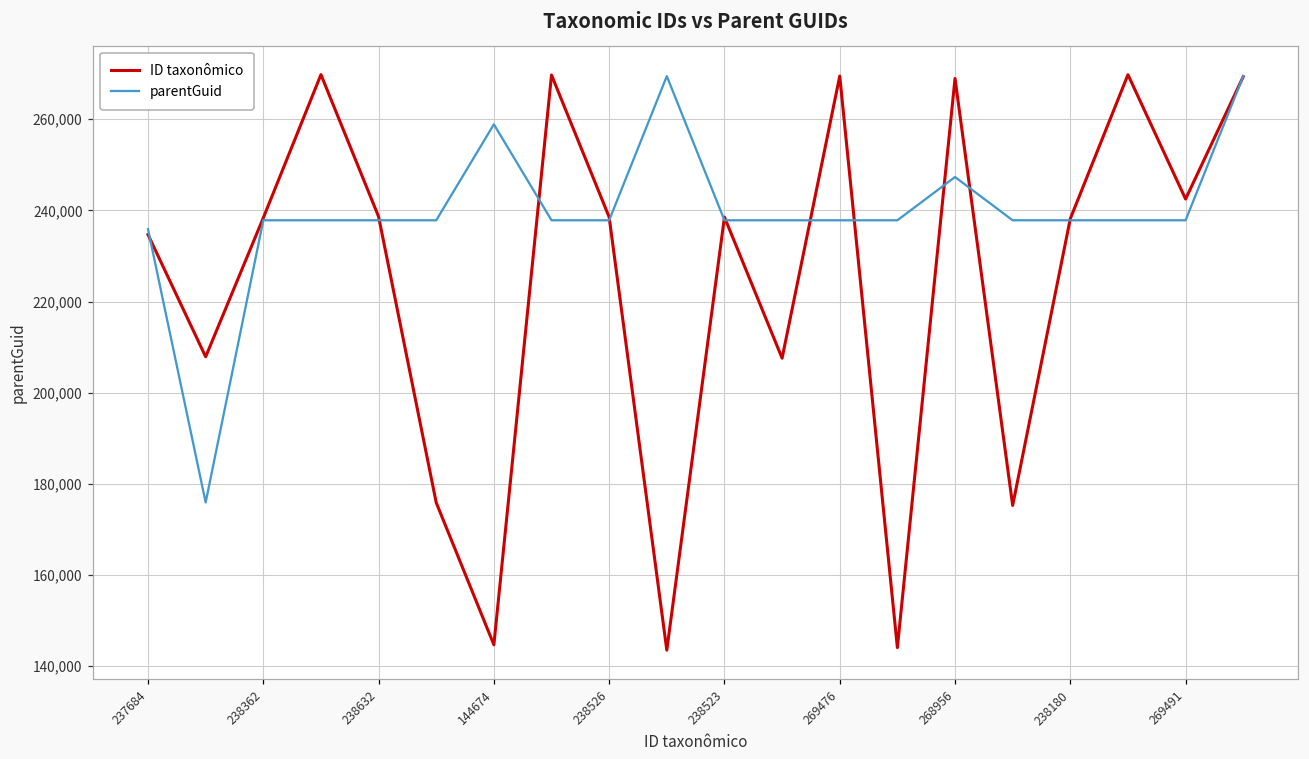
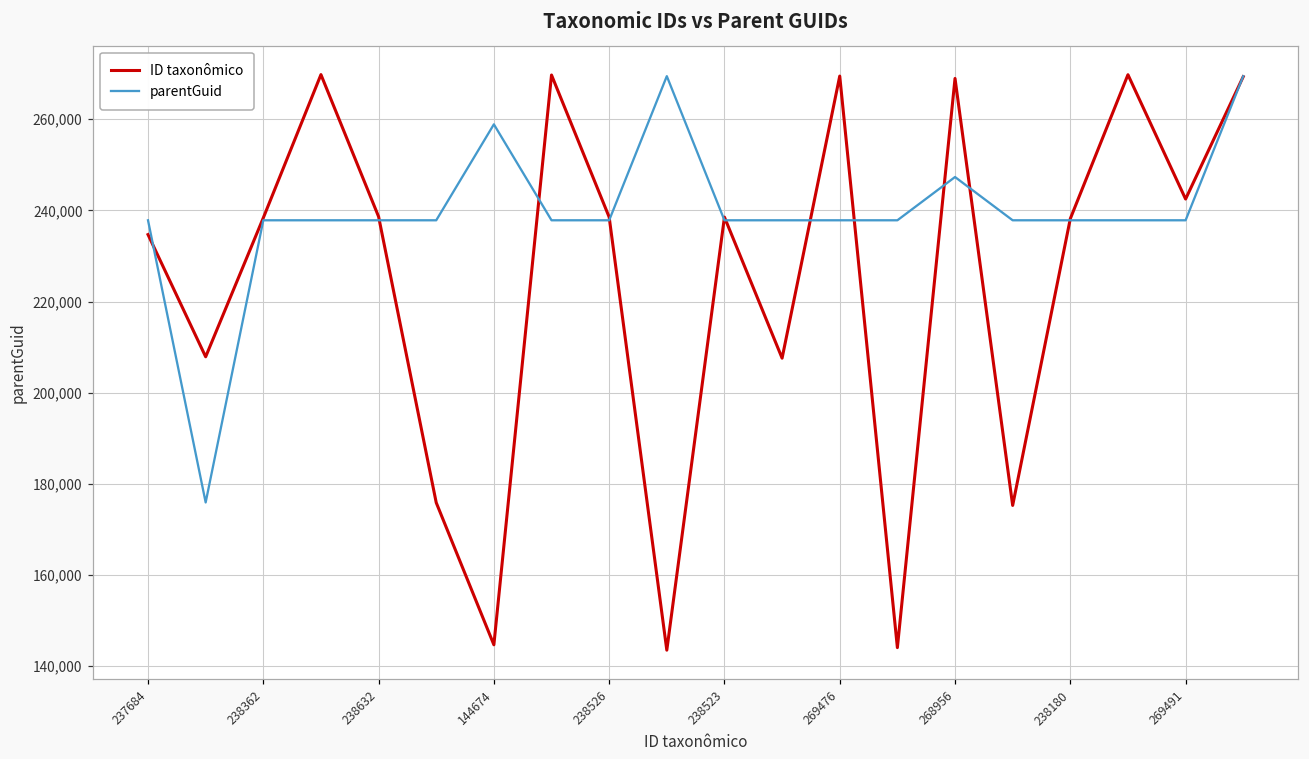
parentGuid, 237684: 236,000 -> 238,000
